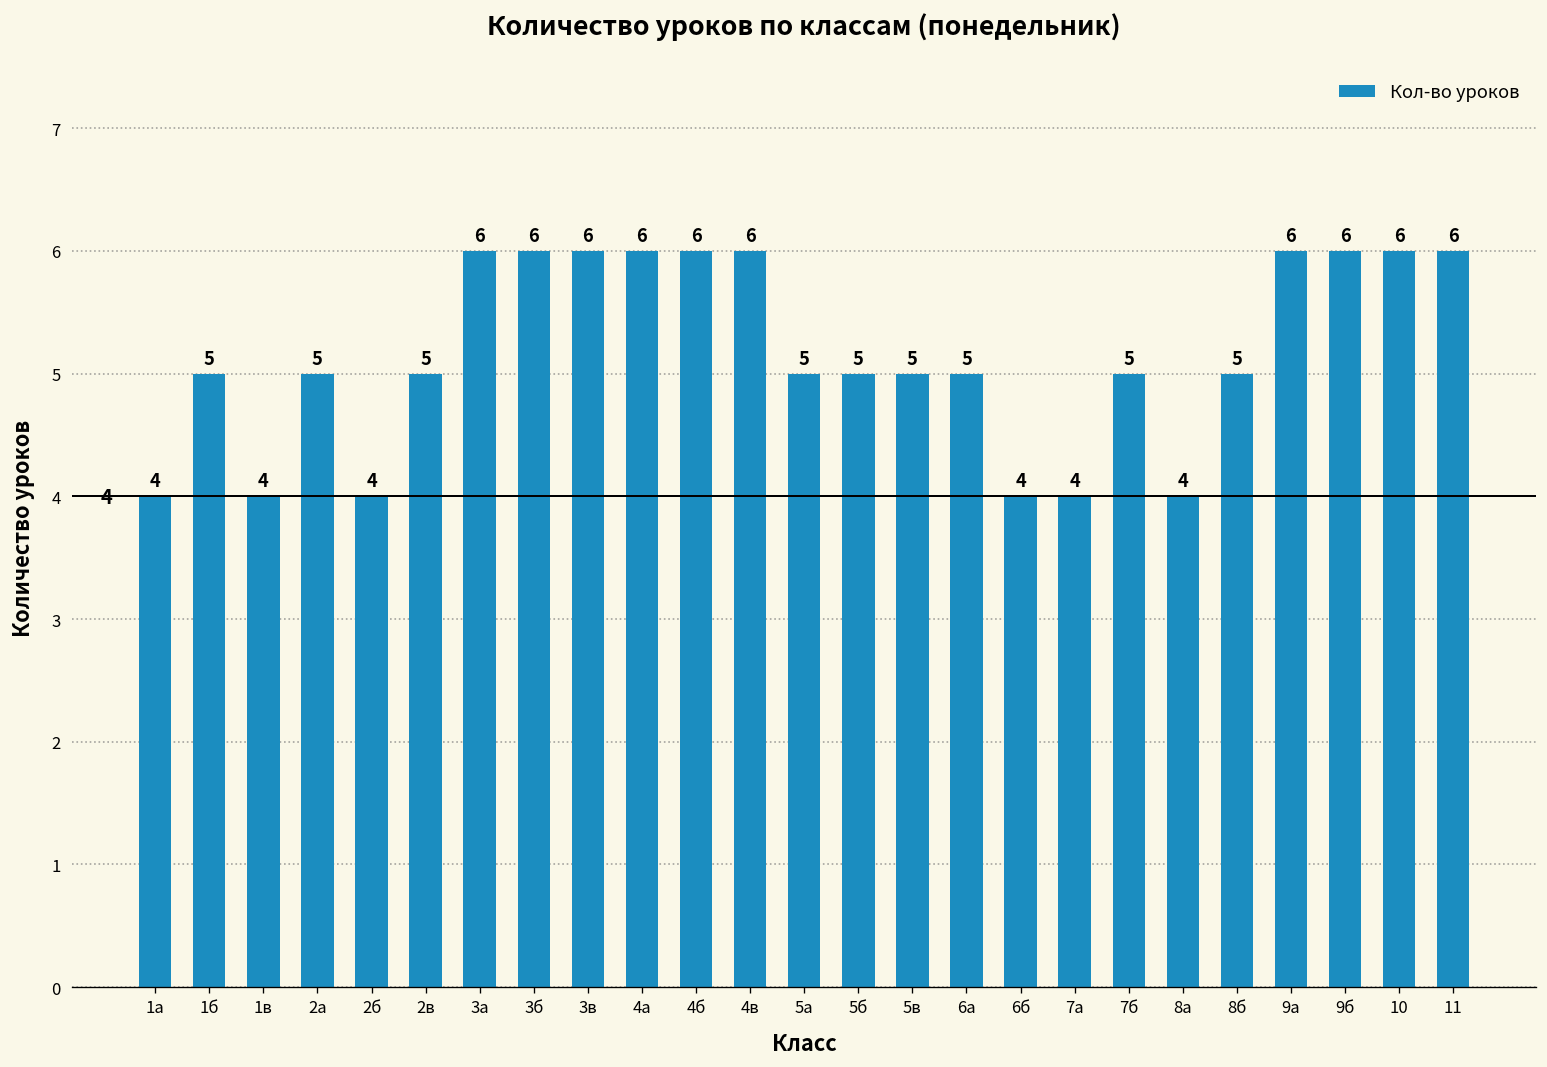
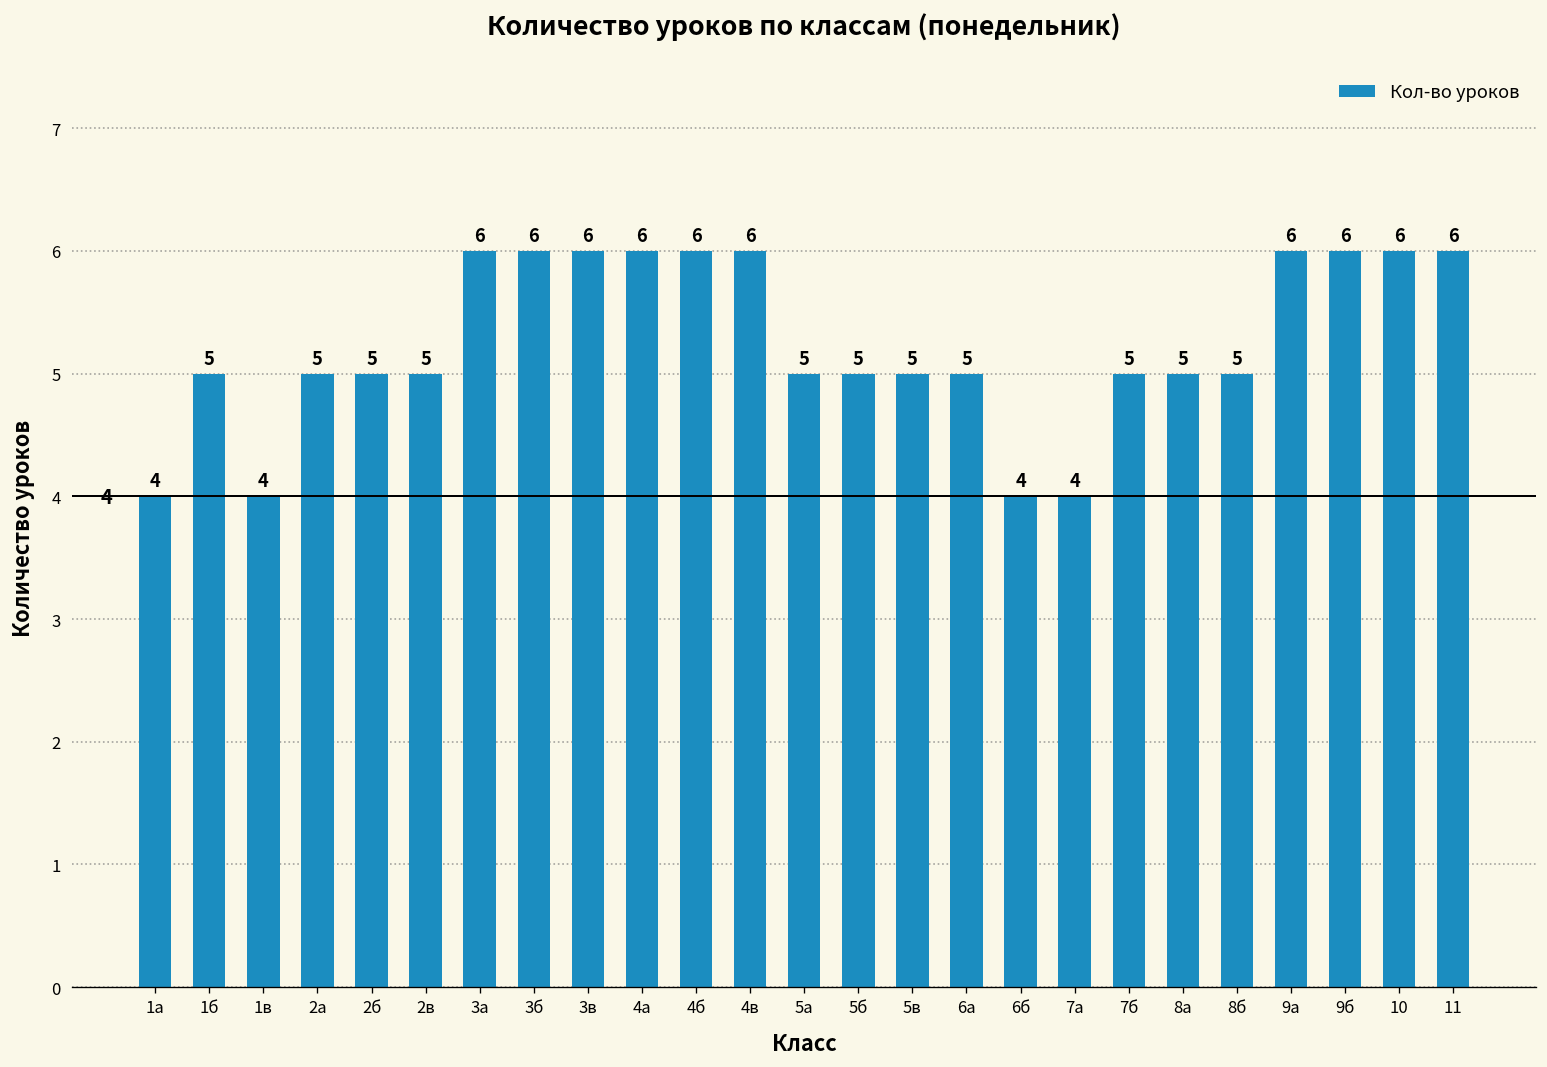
2б: 4 -> 5
8а: 4 -> 5
